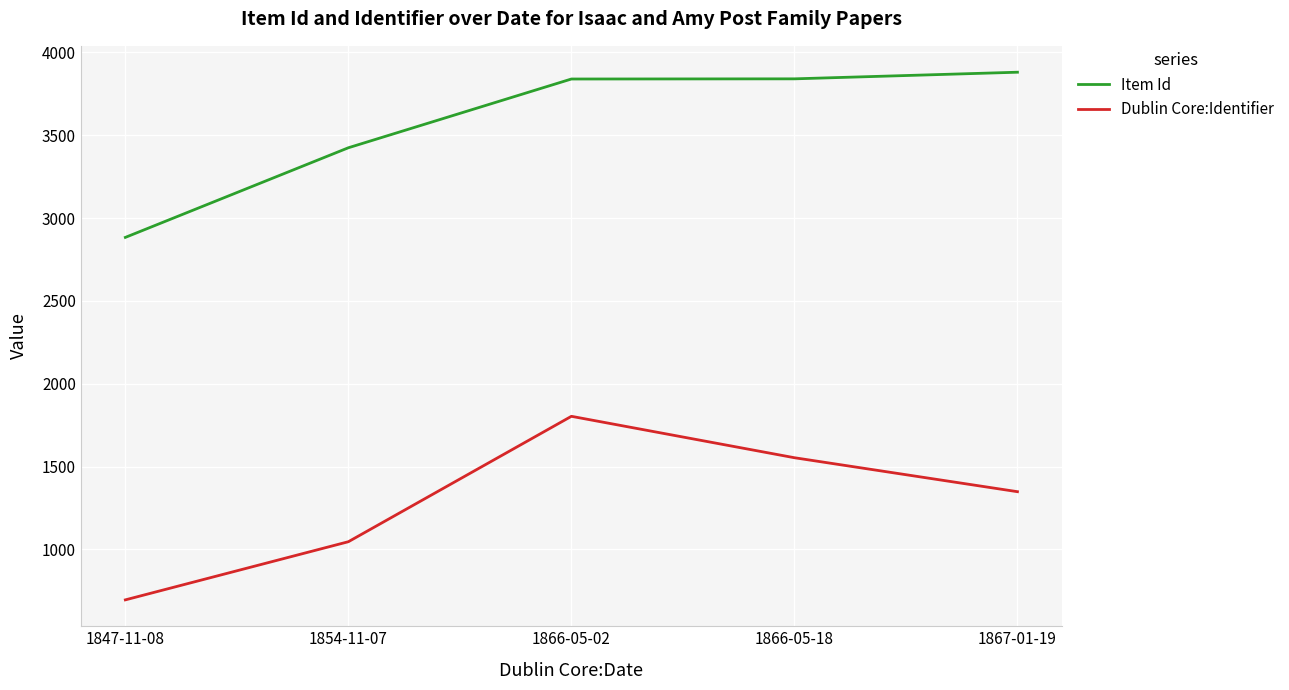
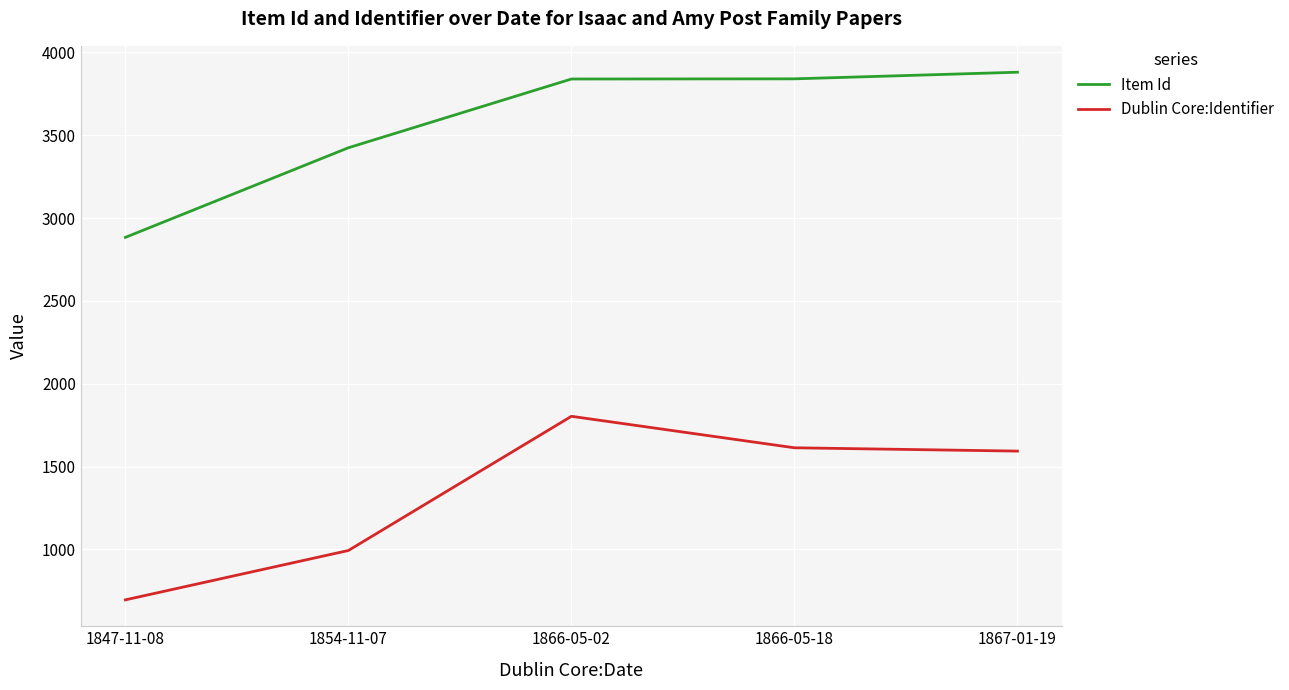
Dublin Core:Identifier, 1854-11-07: 1050 -> 990
Dublin Core:Identifier, 1866-05-18: 1550 -> 1610
Dublin Core:Identifier, 1867-01-19: 1350 -> 1590
